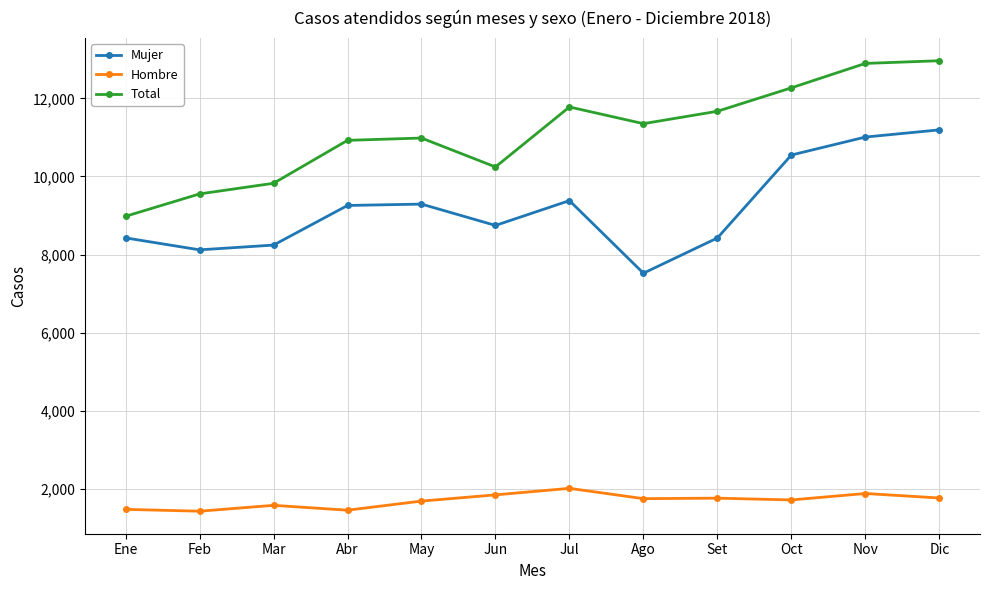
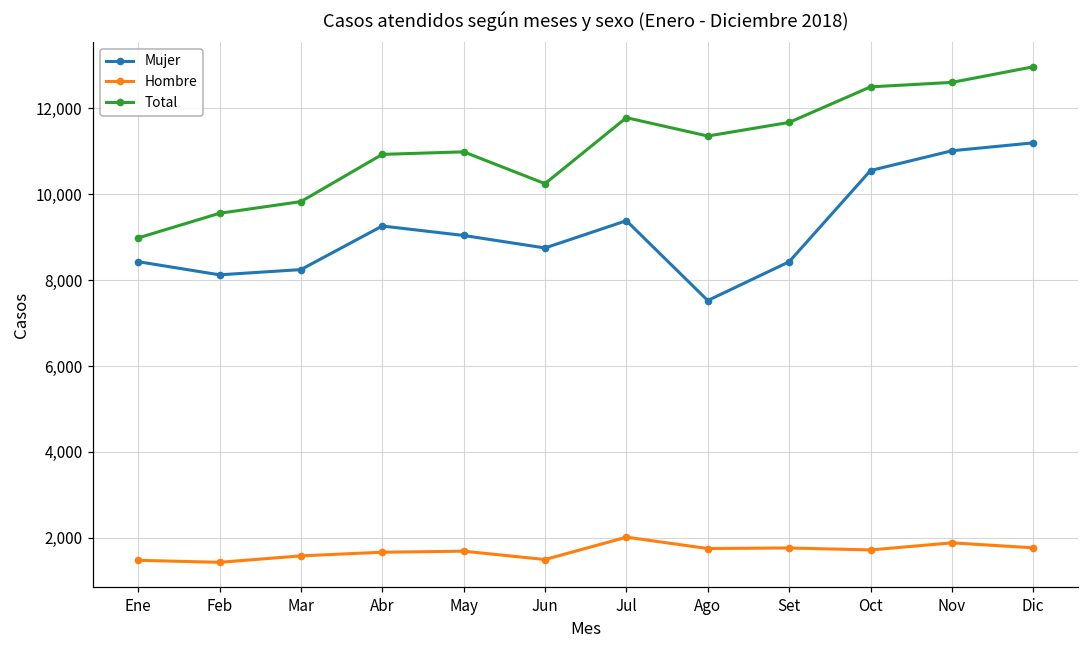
Hombre, Abr: 1,500 -> 1,700
Mujer, May: 9,300 -> 9,000
Hombre, Jun: 1,900 -> 1,500
Total, Oct: 12,300 -> 12,500
Total, Nov: 12,900 -> 12,600
